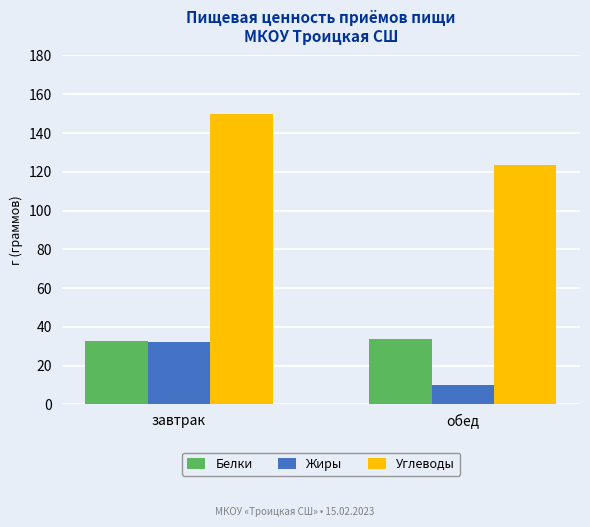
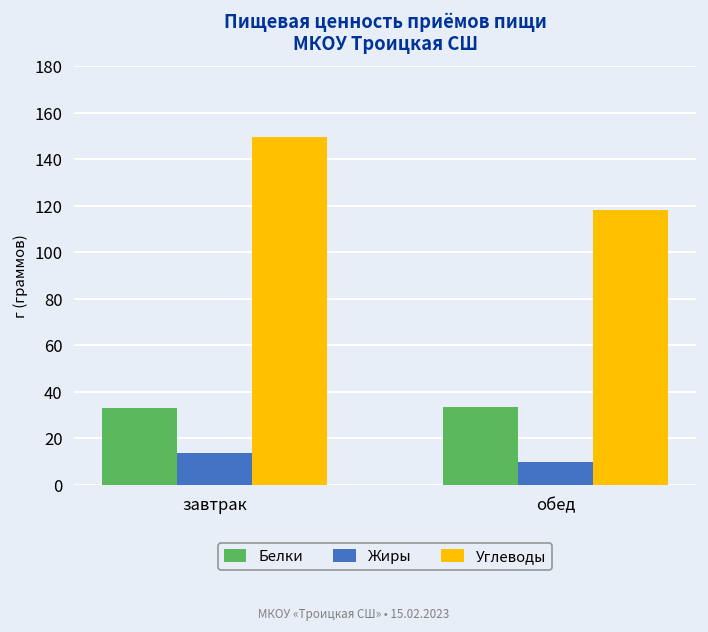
Жиры, завтрак: 32 -> 14
Углеводы, обед: 124 -> 118
